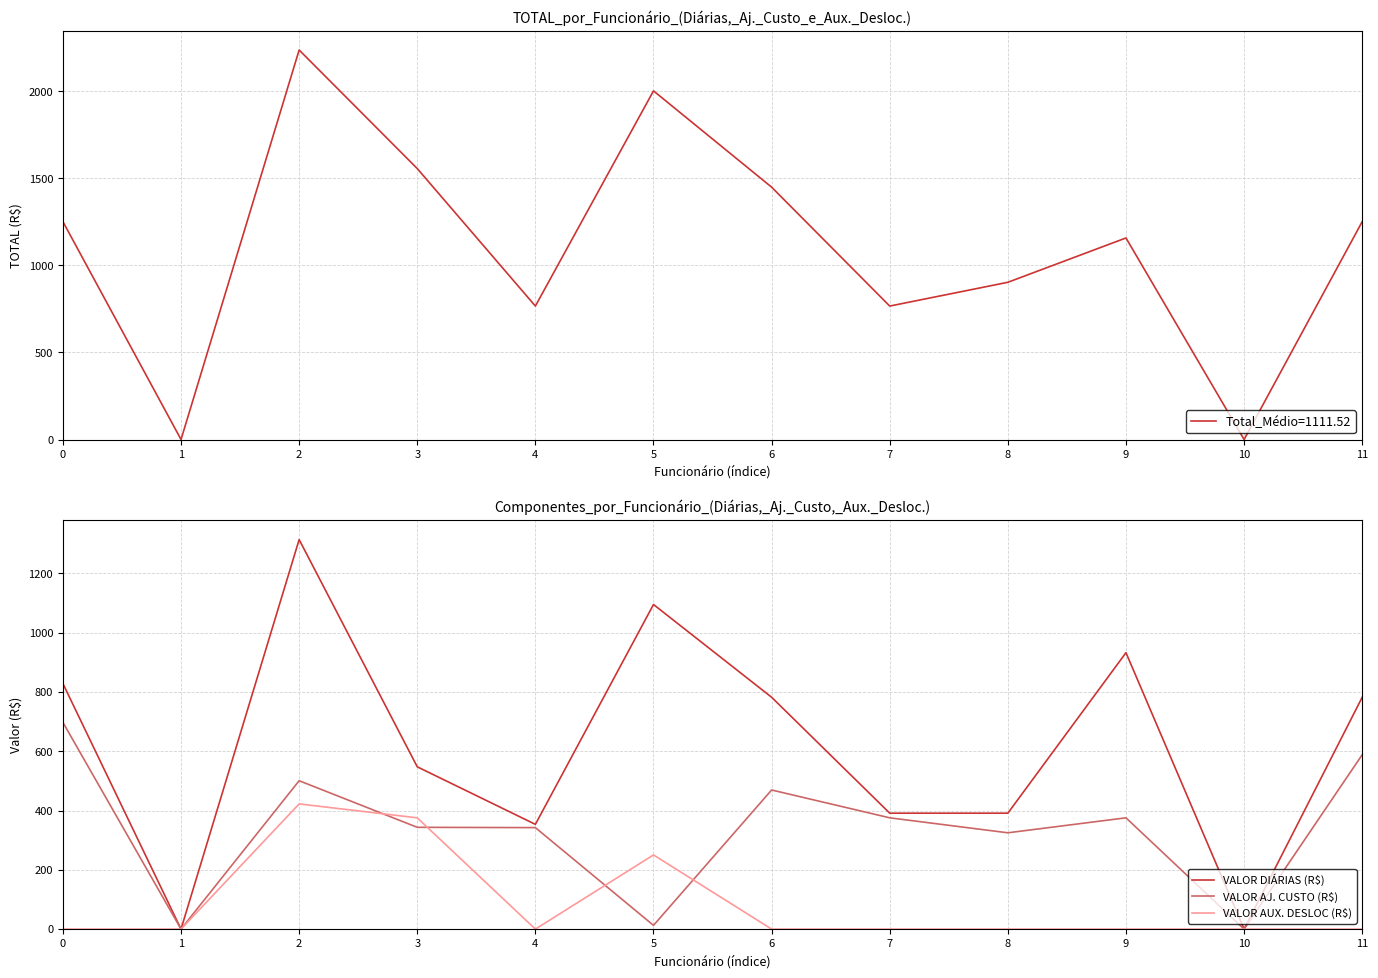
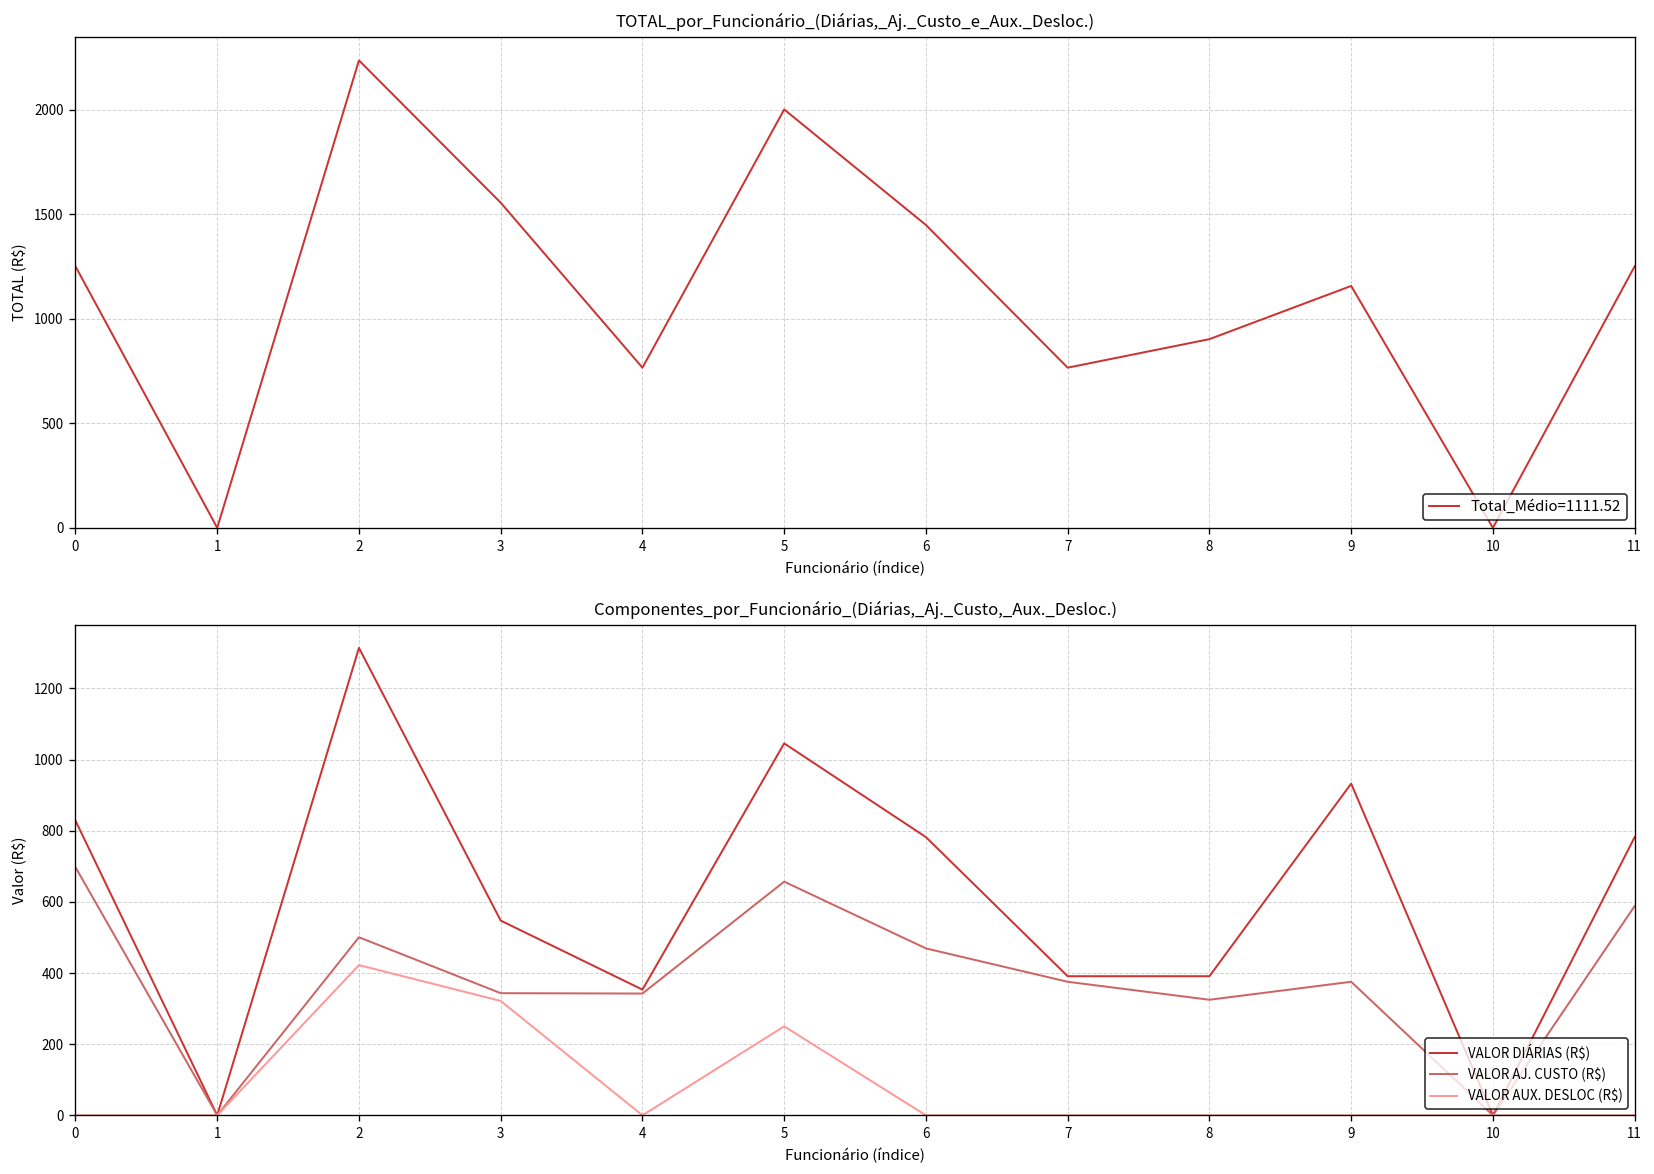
Componentes_por_Funcionário_(Diárias,_Aj._Custo,_Aux._Desloc.), VALOR AUX. DESLOC (R$), 3: 380 -> 320
Componentes_por_Funcionário_(Diárias,_Aj._Custo,_Aux._Desloc.), VALOR DIÁRIAS (R$), 5: 1090 -> 1050
Componentes_por_Funcionário_(Diárias,_Aj._Custo,_Aux._Desloc.), VALOR AJ. CUSTO (R$), 5: 10 -> 660
